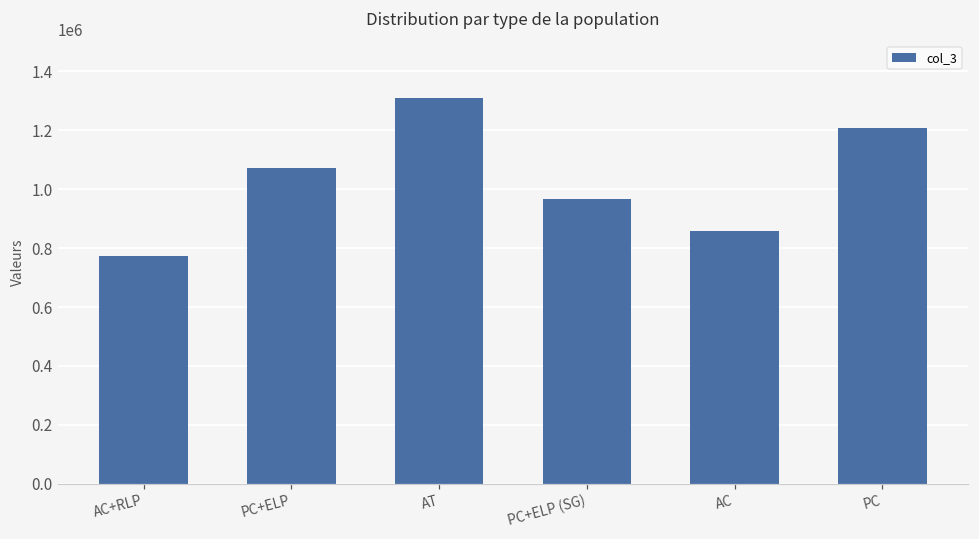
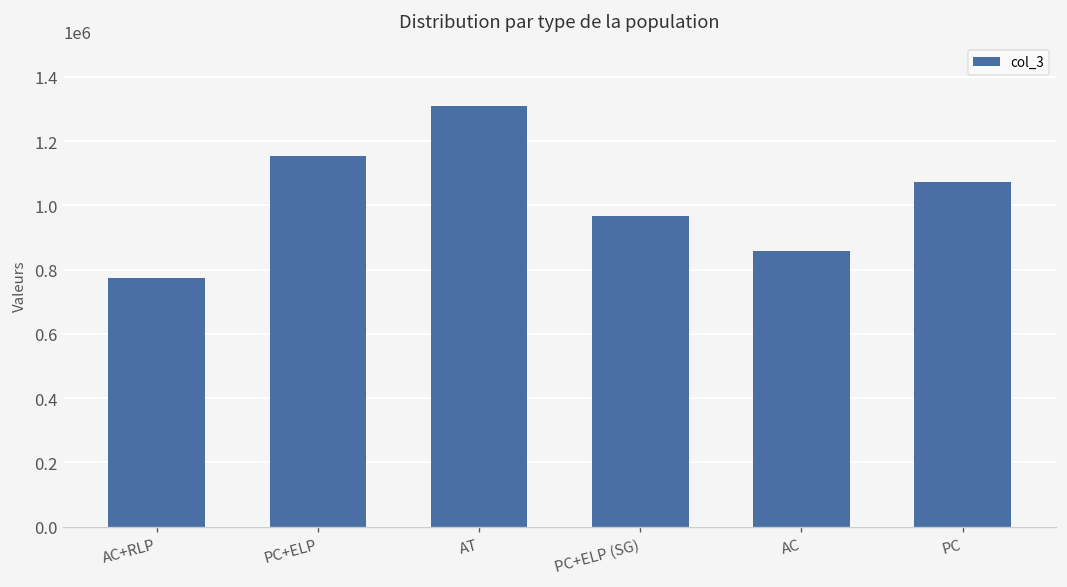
PC+ELP: 1070000 -> 1150000
PC: 1210000 -> 1070000
